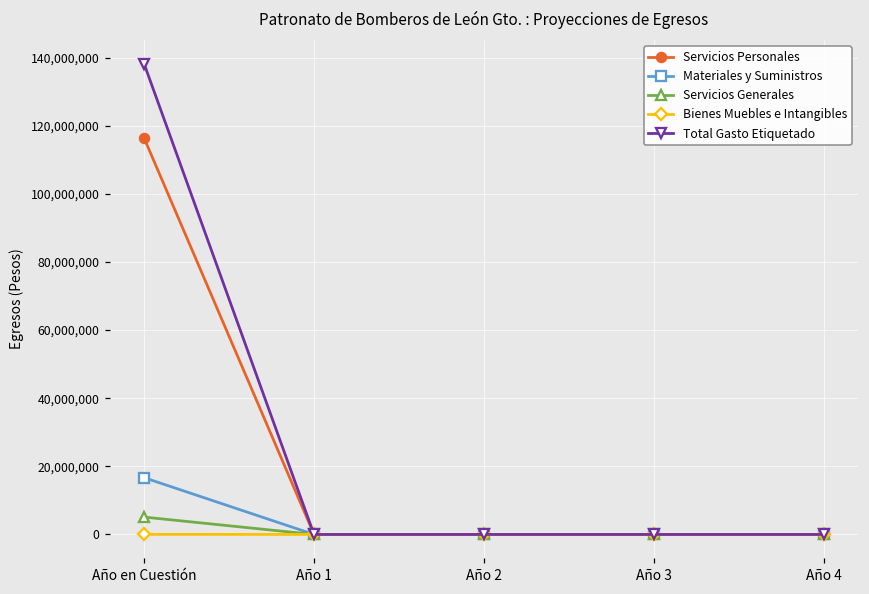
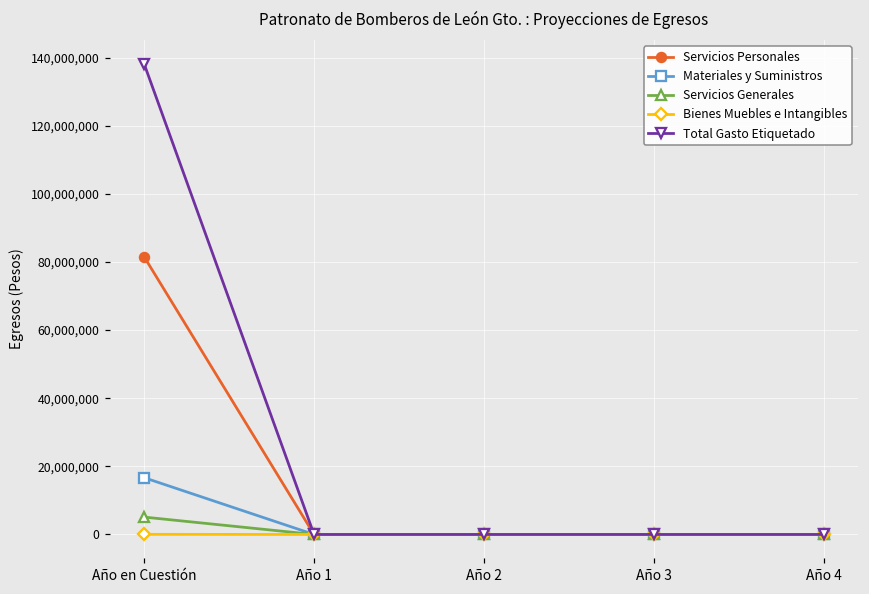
Servicios Personales, Año en Cuestión: 116,000,000 -> 82,000,000
